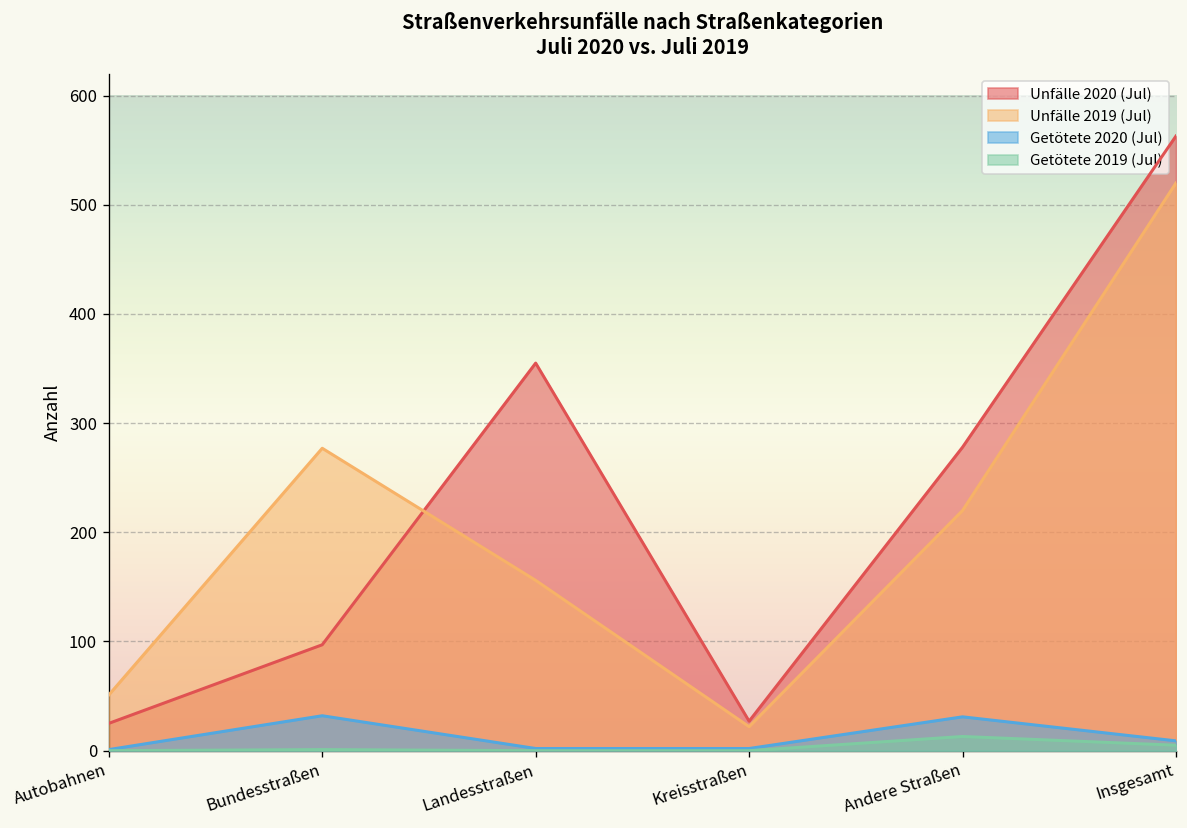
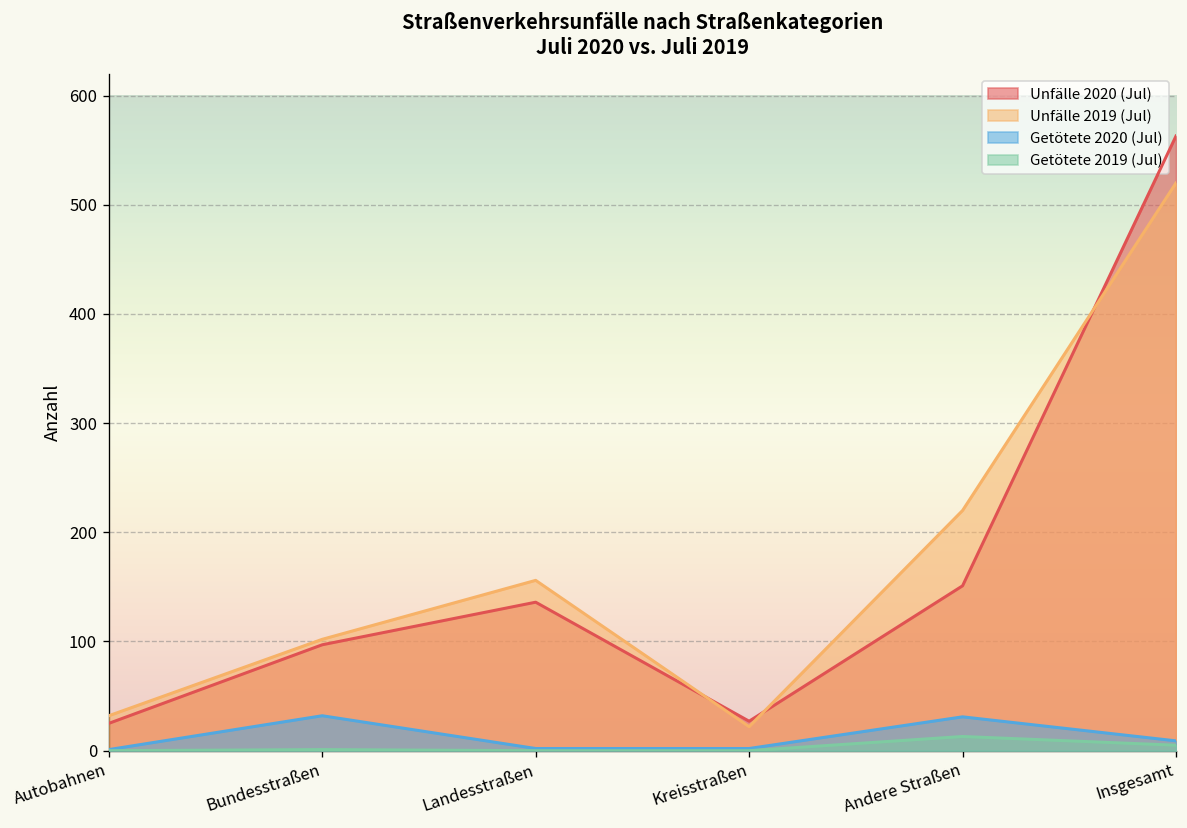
Unfälle 2019 (Jul), Autobahnen: 50 -> 30
Unfälle 2019 (Jul), Bundesstraßen: 280 -> 100
Unfälle 2020 (Jul), Landesstraßen: 360 -> 140
Unfälle 2020 (Jul), Andere Straßen: 280 -> 150
